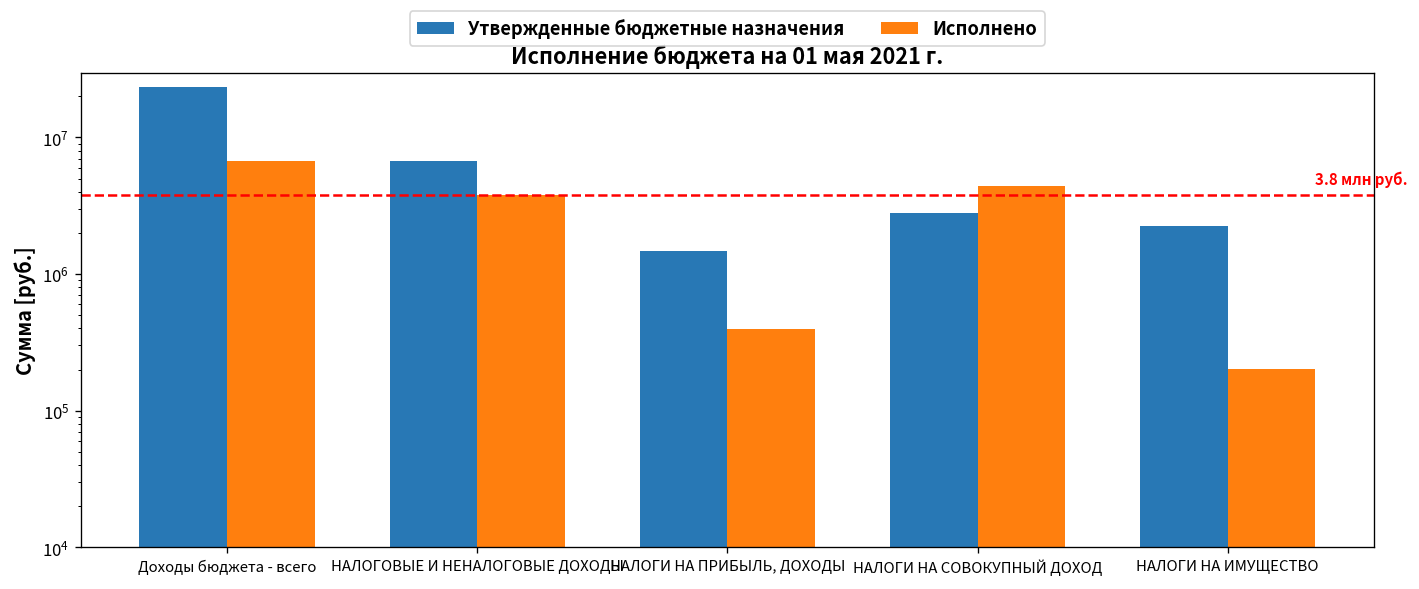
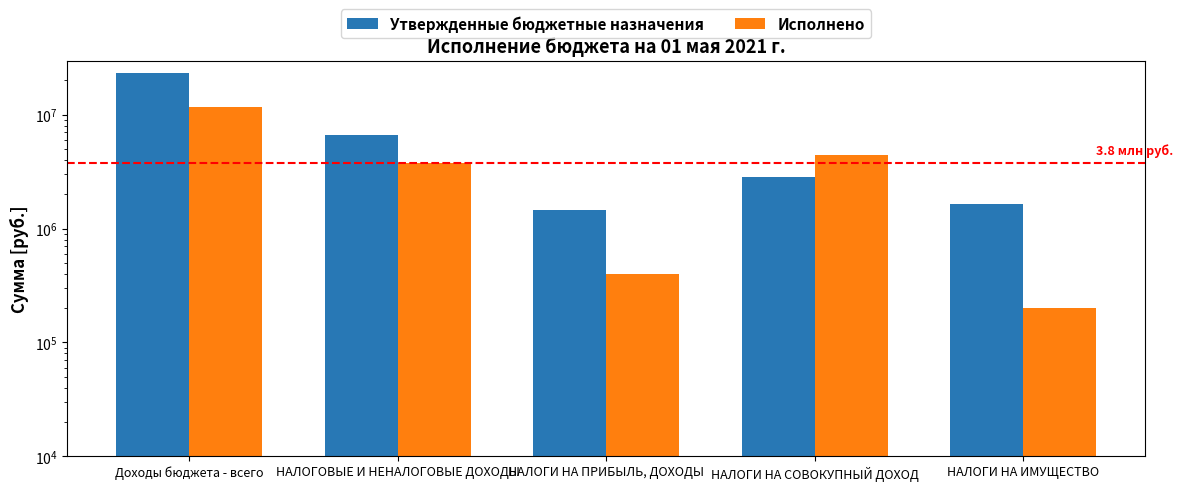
Исполнено, Доходы бюджета - всего: 7000000 -> 12000000
Утвержденные бюджетные назначения, НАЛОГИ НА ИМУЩЕСТВО: 2200000 -> 1600000
